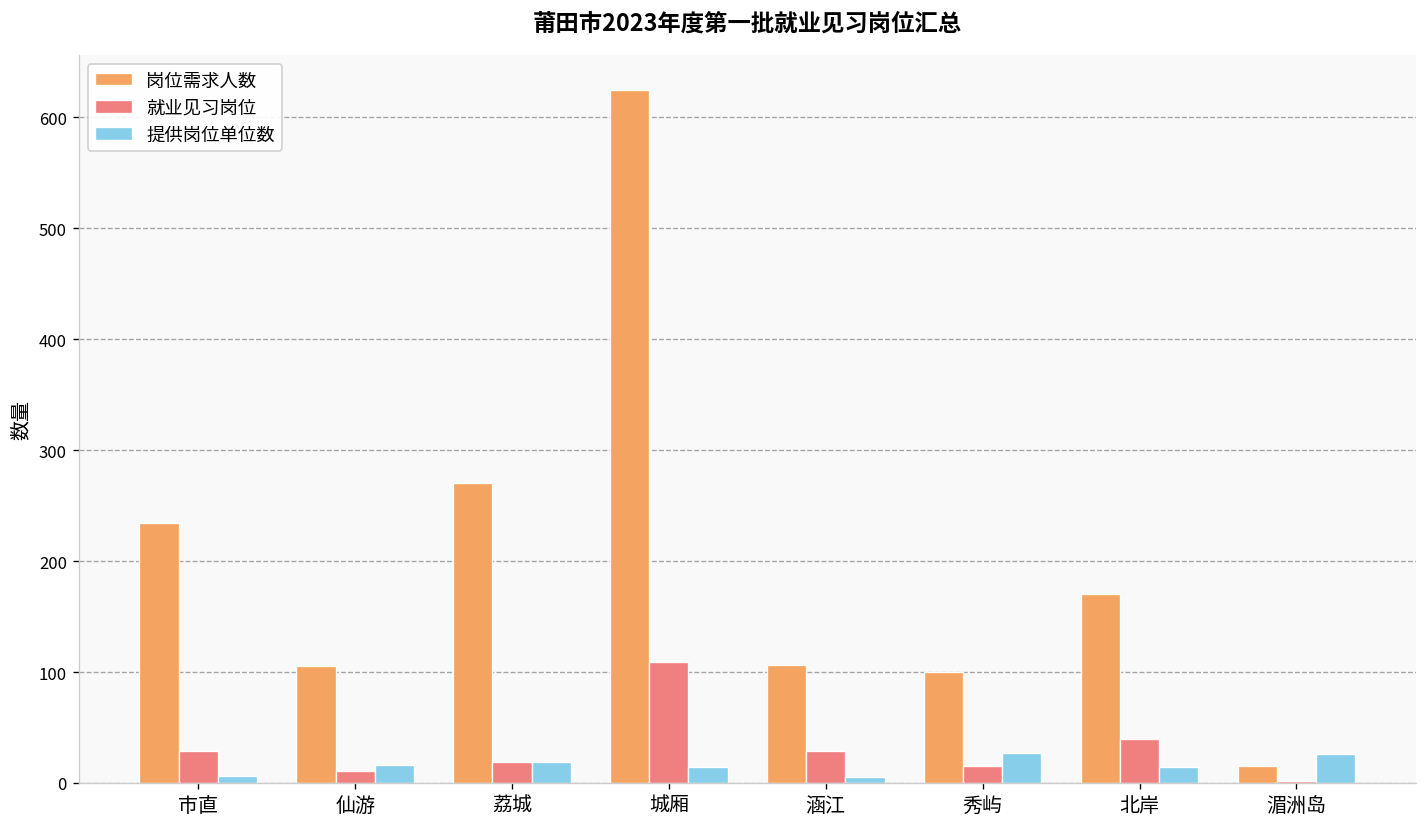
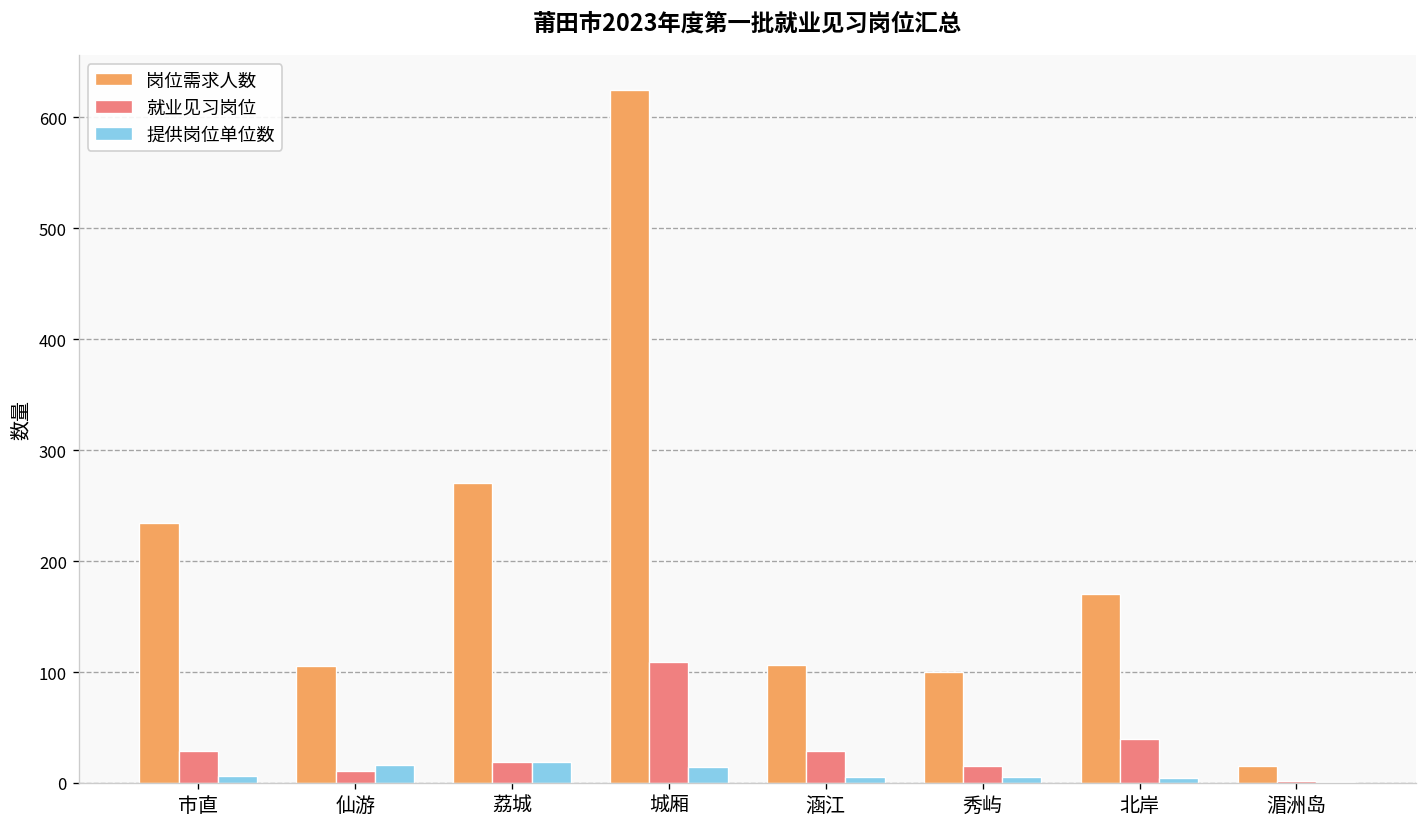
提供岗位单位数, 秀屿: 30 -> 10
提供岗位单位数, 北岸: 10 -> 0
提供岗位单位数, 湄洲岛: 30 -> 0
